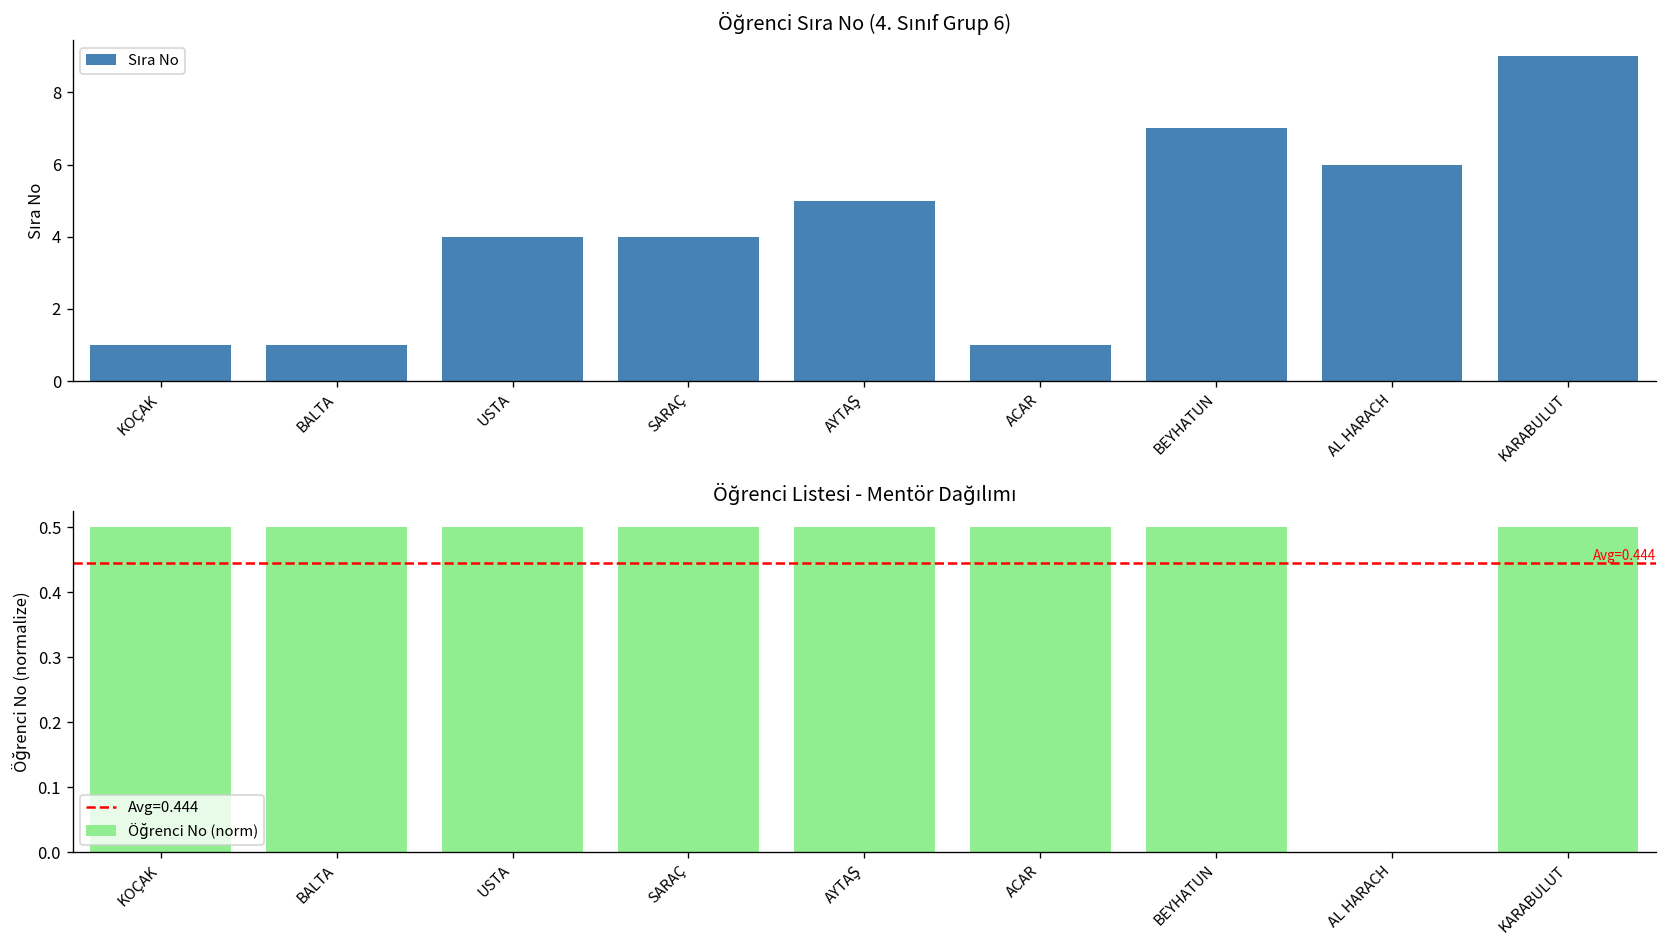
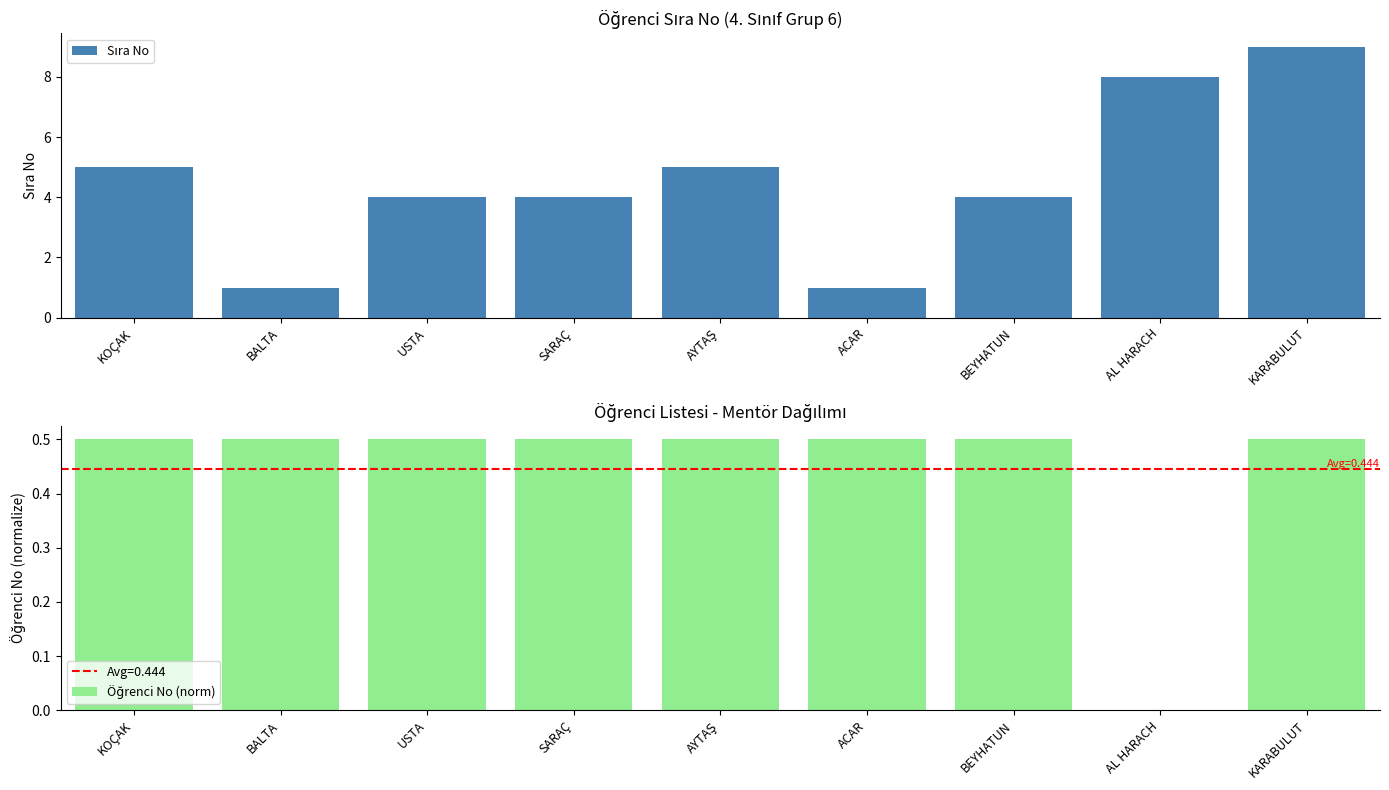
Öğrenci Sıra No (4. Sınıf Grup 6), KOÇAK: 1 -> 5
Öğrenci Sıra No (4. Sınıf Grup 6), BEYHATUN: 7 -> 4
Öğrenci Sıra No (4. Sınıf Grup 6), AL HARACH: 6 -> 8
